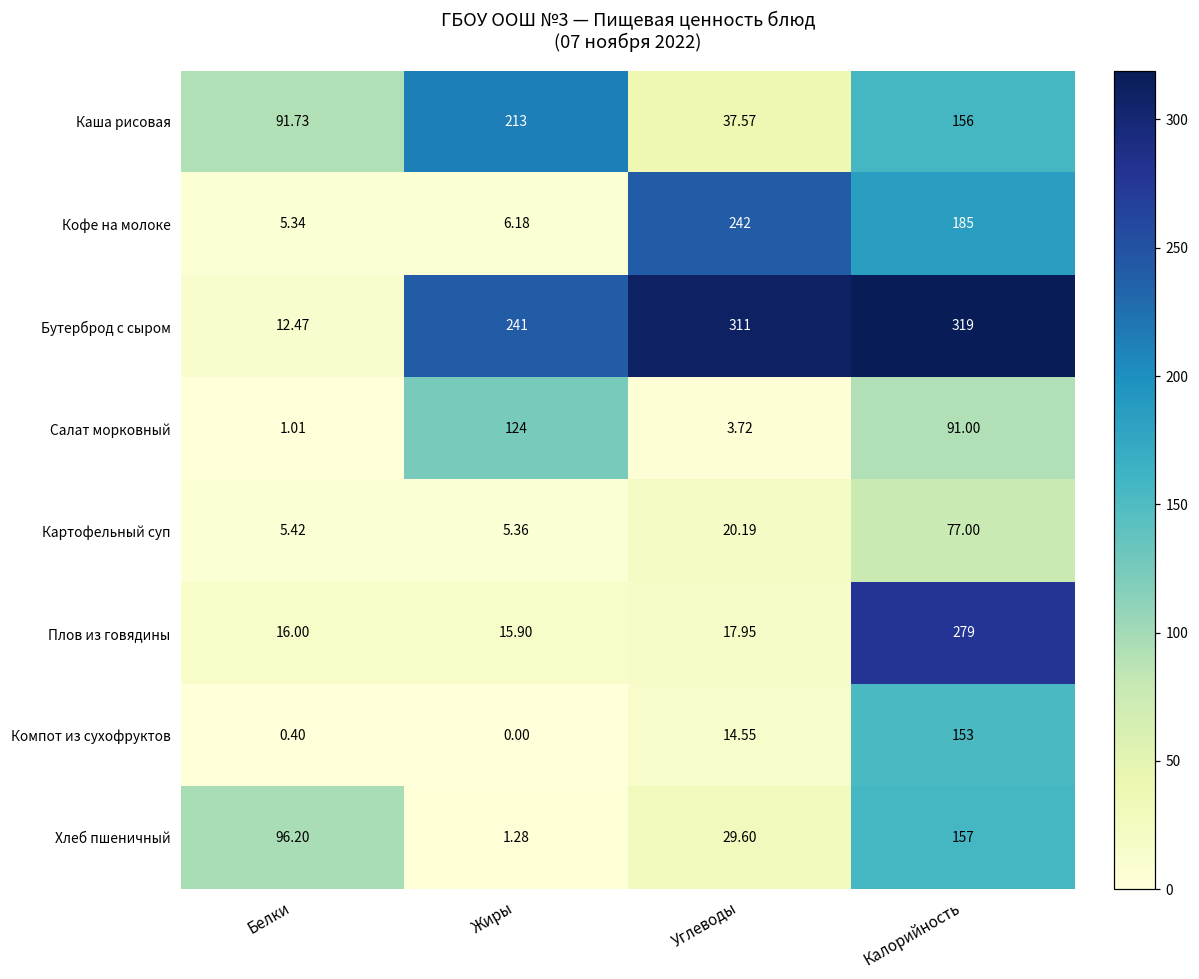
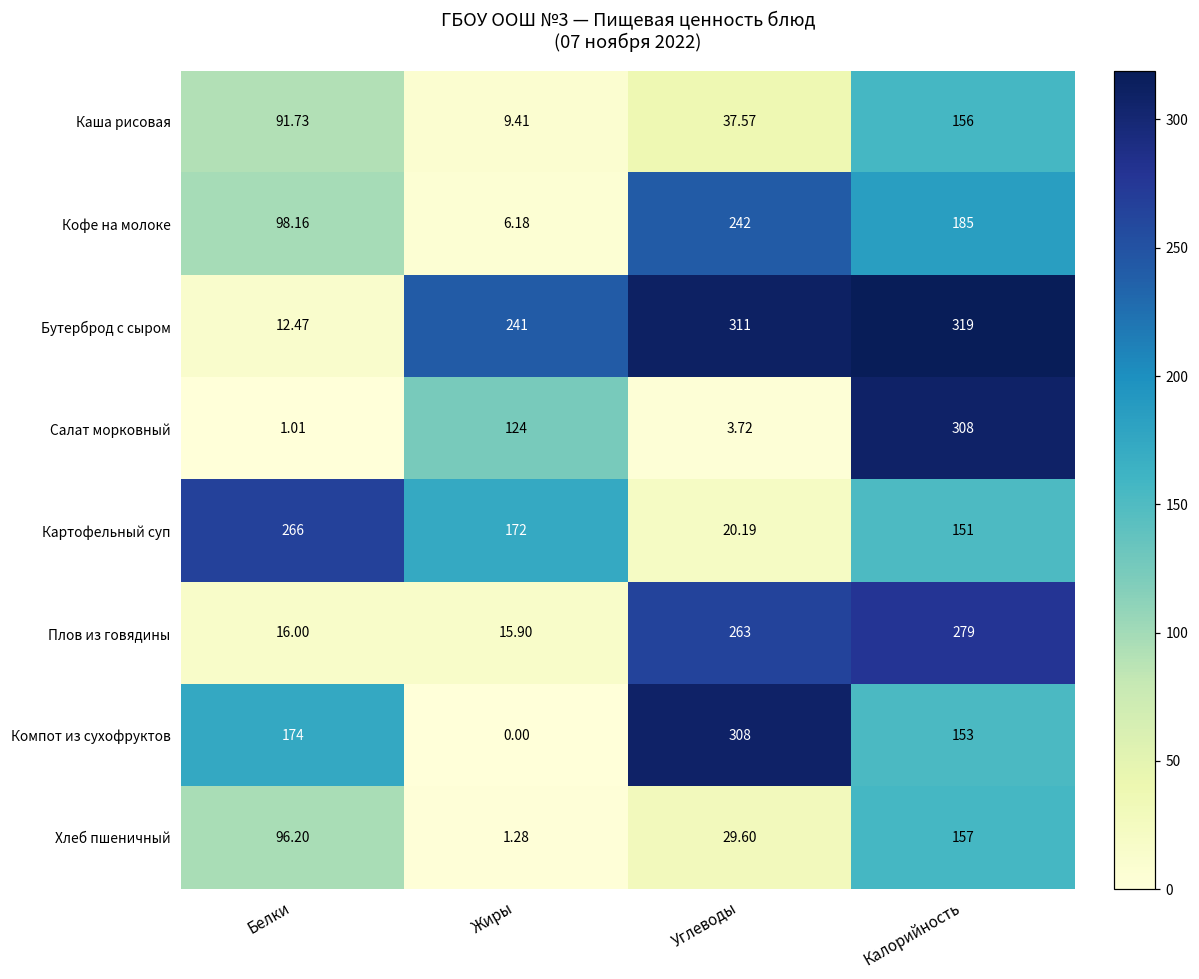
Каша рисовая, Жиры: 213 -> 9.41
Кофе на молоке, Белки: 5.34 -> 98.16
Салат морковный, Калорийность: 91.00 -> 308
Картофельный суп, Белки: 5.42 -> 266
Картофельный суп, Жиры: 5.36 -> 172
Картофельный суп, Калорийность: 77.00 -> 151
Плов из говядины, Углеводы: 17.95 -> 263
Компот из сухофруктов, Белки: 0.40 -> 174
Компот из сухофруктов, Углеводы: 14.55 -> 308
